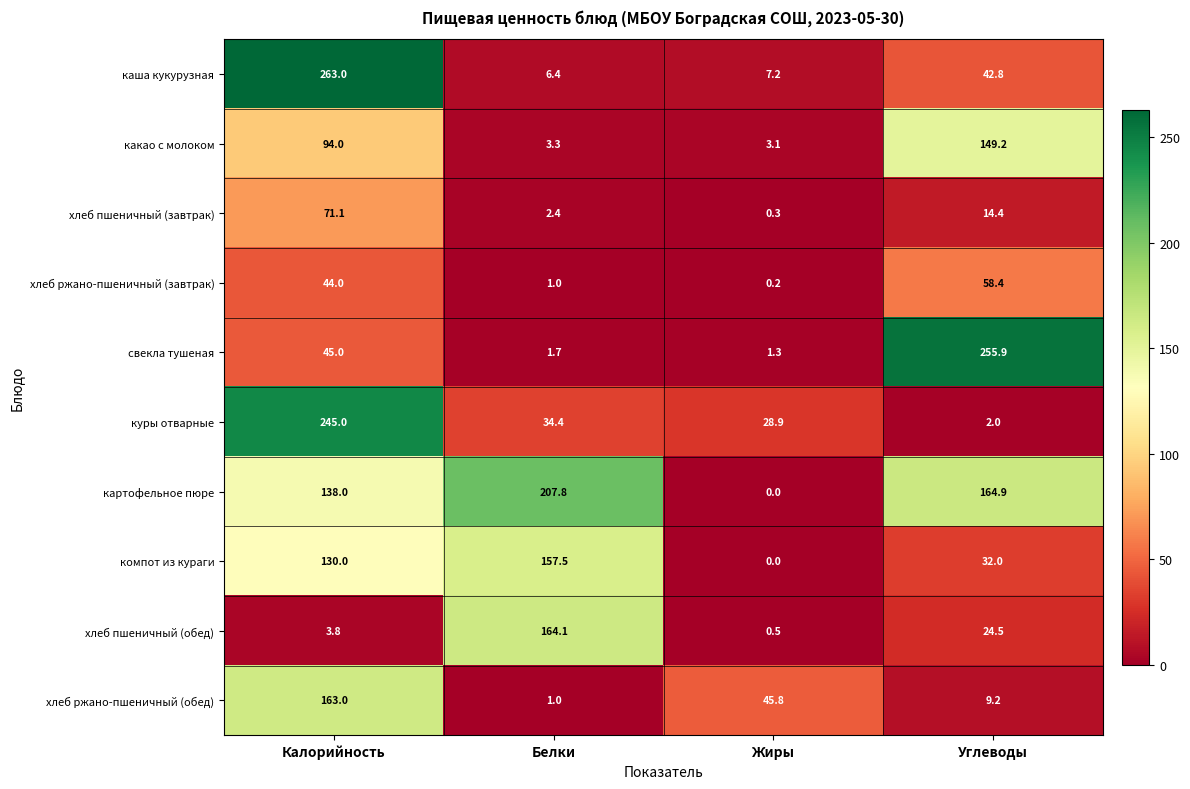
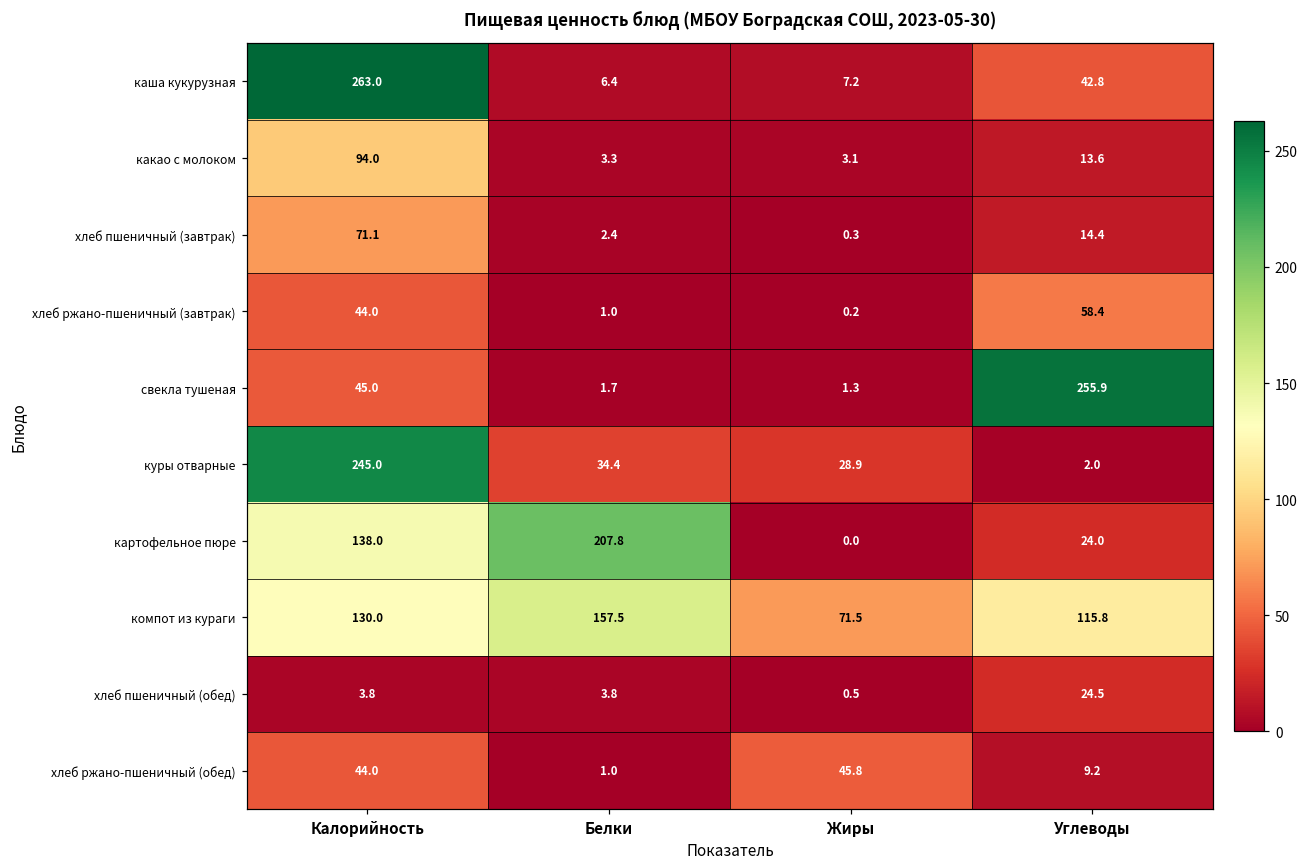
какао с молоком, Углеводы: 149.2 -> 13.6
картофельное пюре, Углеводы: 164.9 -> 24.0
компот из кураги, Жиры: 0.0 -> 71.5
компот из кураги, Углеводы: 32.0 -> 115.8
хлеб пшеничный (обед), Белки: 164.1 -> 3.8
хлеб ржано-пшеничный (обед), Калорийность: 163.0 -> 44.0
